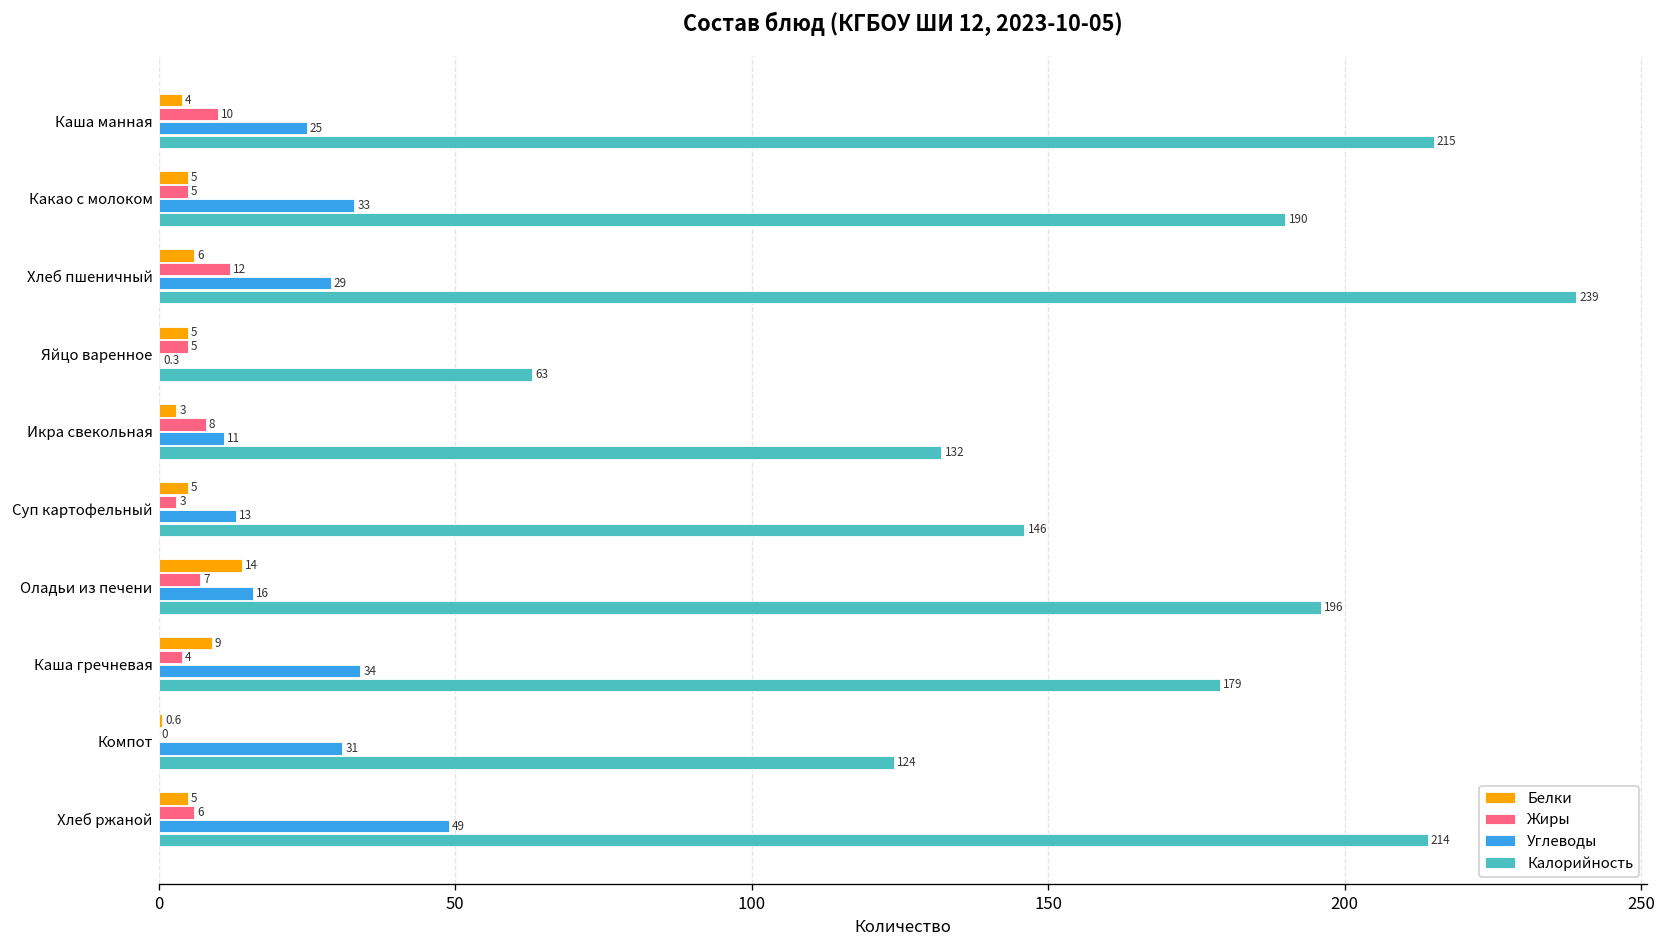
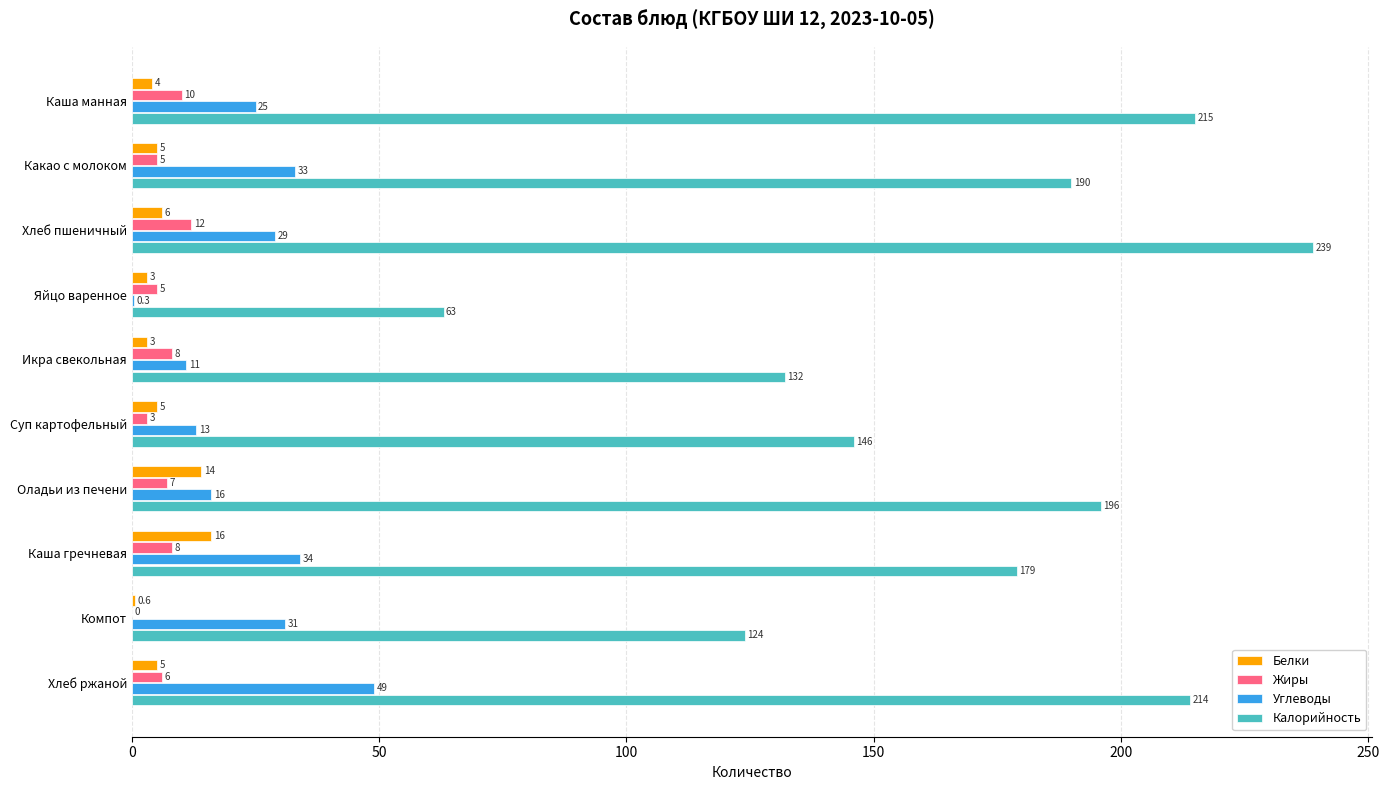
Белки, Яйцо варенное: 5 -> 3
Белки, Каша гречневая: 9 -> 16
Жиры, Каша гречневая: 4 -> 8
